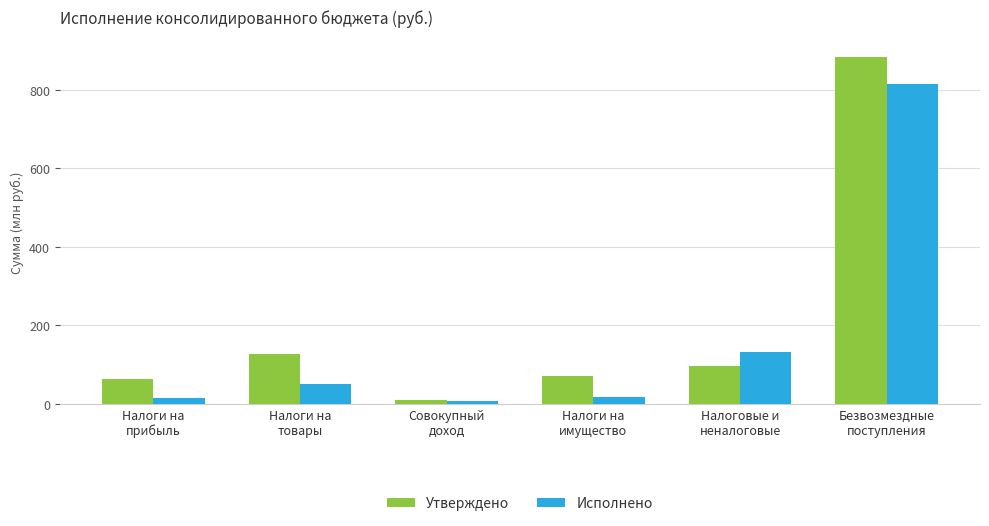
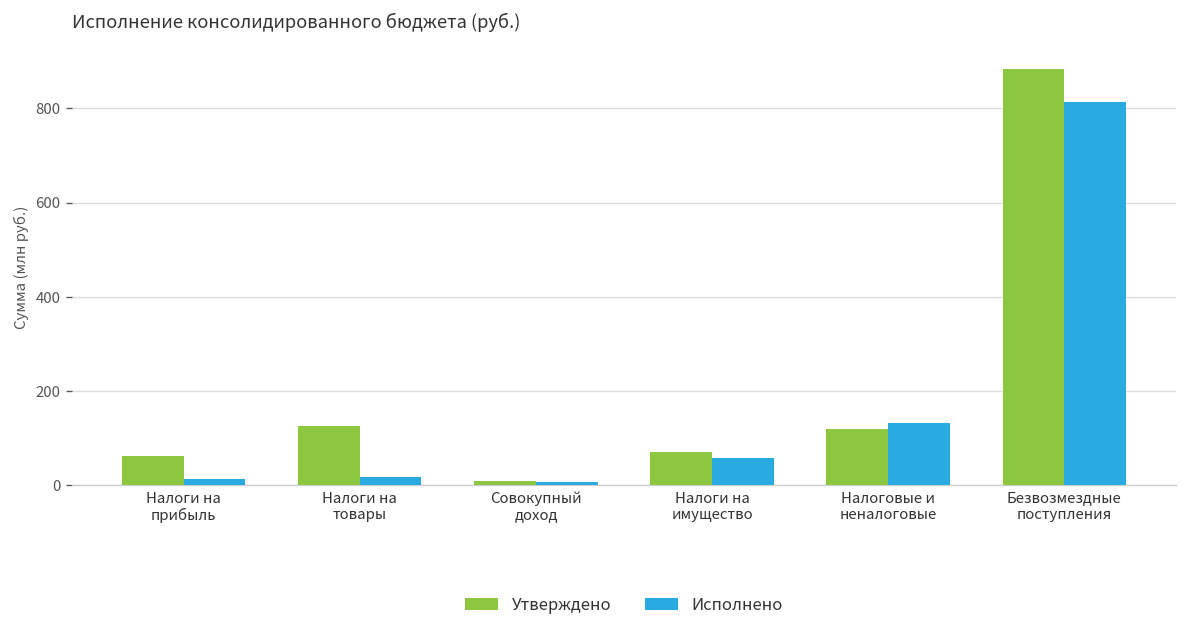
Исполнено, Налоги на товары: 50 -> 20
Исполнено, Налоги на имущество: 20 -> 60
Утверждено, Налоговые и неналоговые: 100 -> 120
